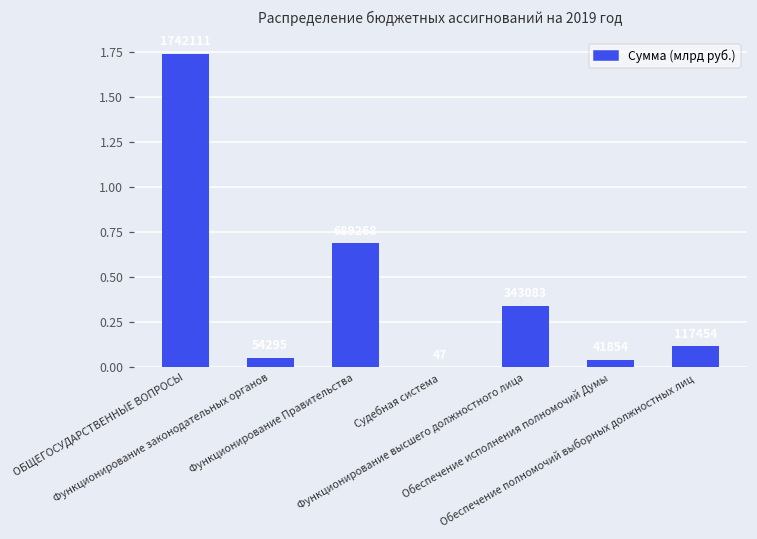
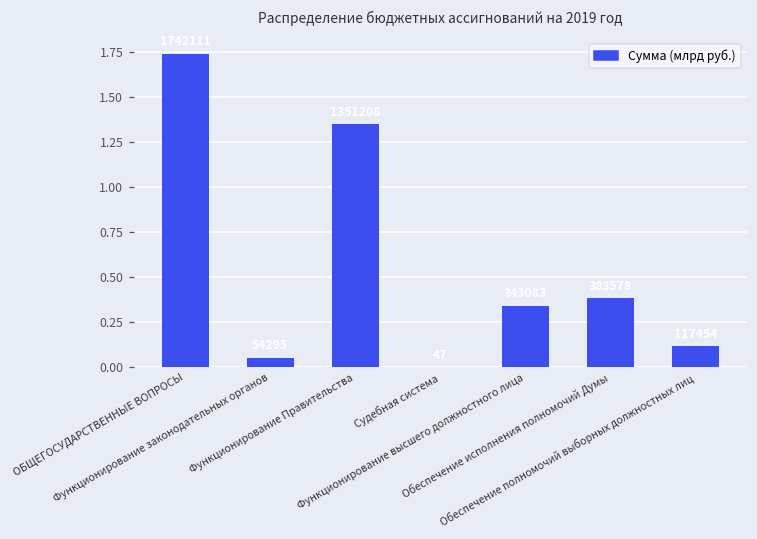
Функционирование Правительства: 0.69 -> 1.35
Обеспечение исполнения полномочий Думы: 0.04 -> 0.38
